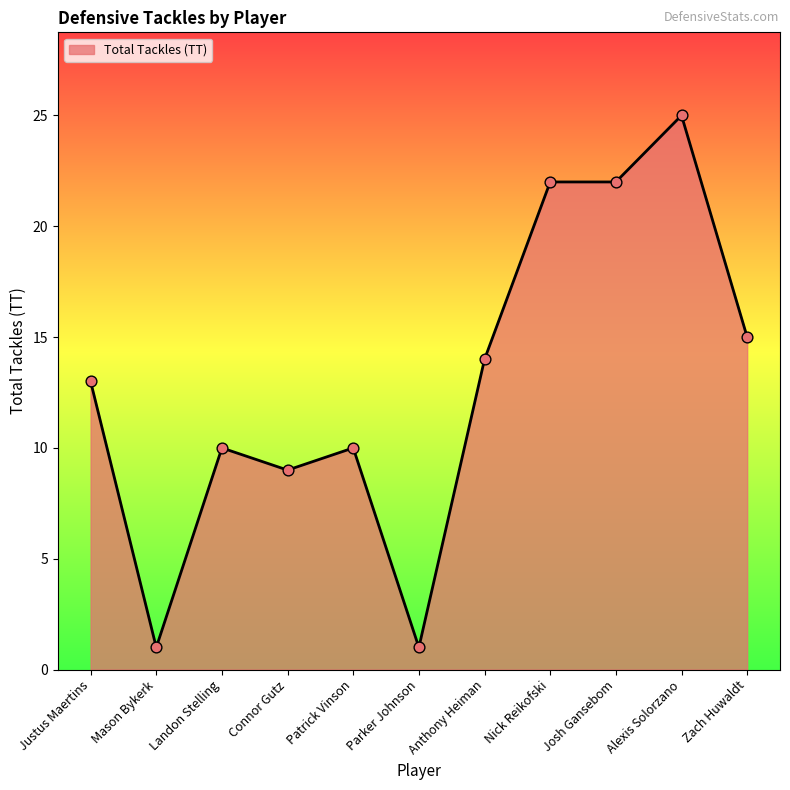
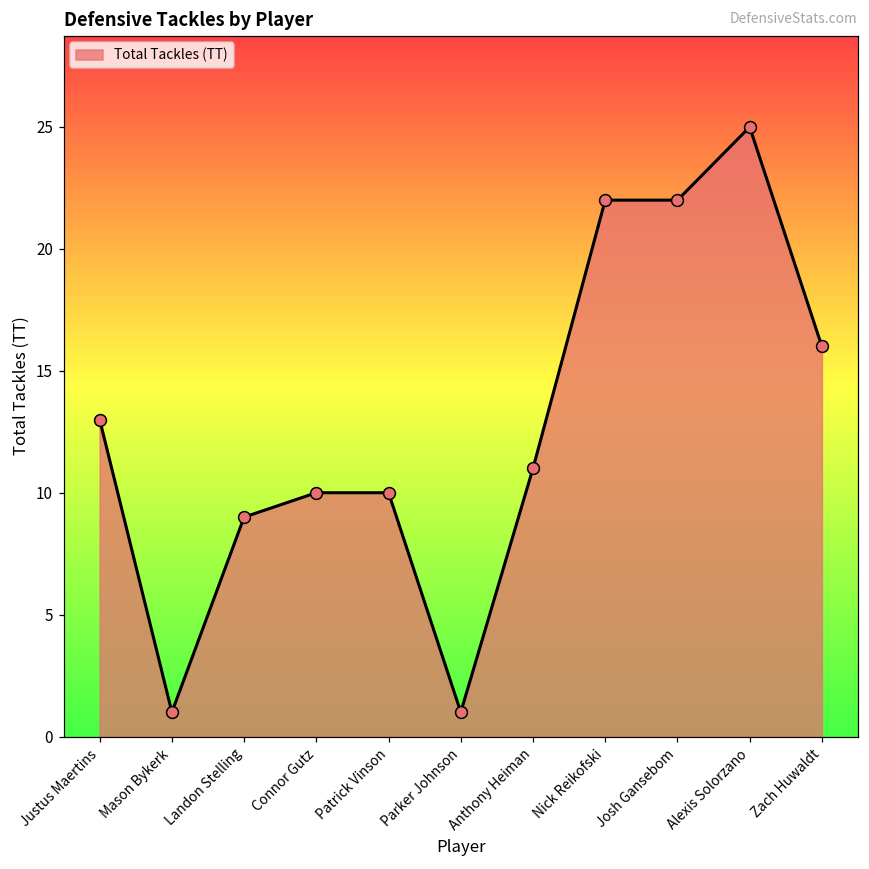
Landon Stelling: 10 -> 9
Connor Gutz: 9 -> 10
Anthony Heiman: 14 -> 11
Zach Huwaldt: 15 -> 16
